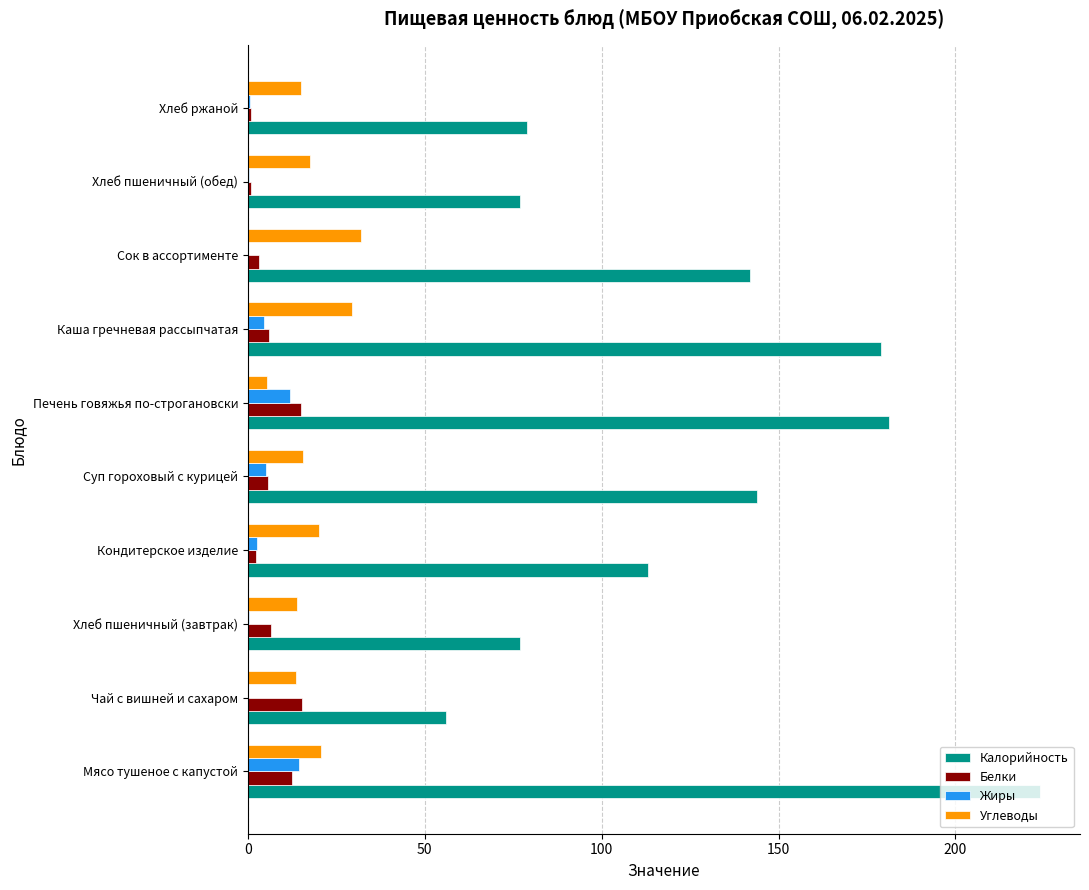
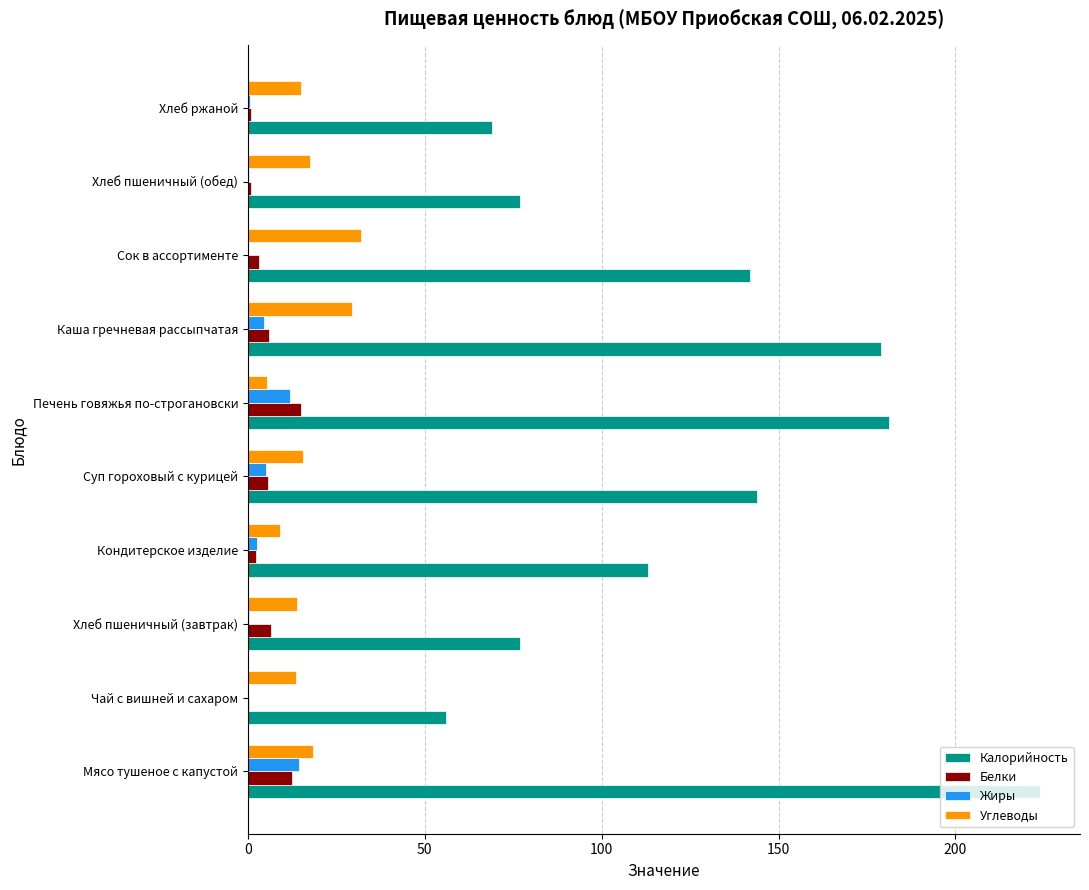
Калорийность, Хлеб ржаной: 79 -> 69
Углеводы, Кондитерское изделие: 20 -> 9
Белки, Чай с вишней и сахаром: 15 -> 0
Углеводы, Мясо тушеное с капустой: 21 -> 18
